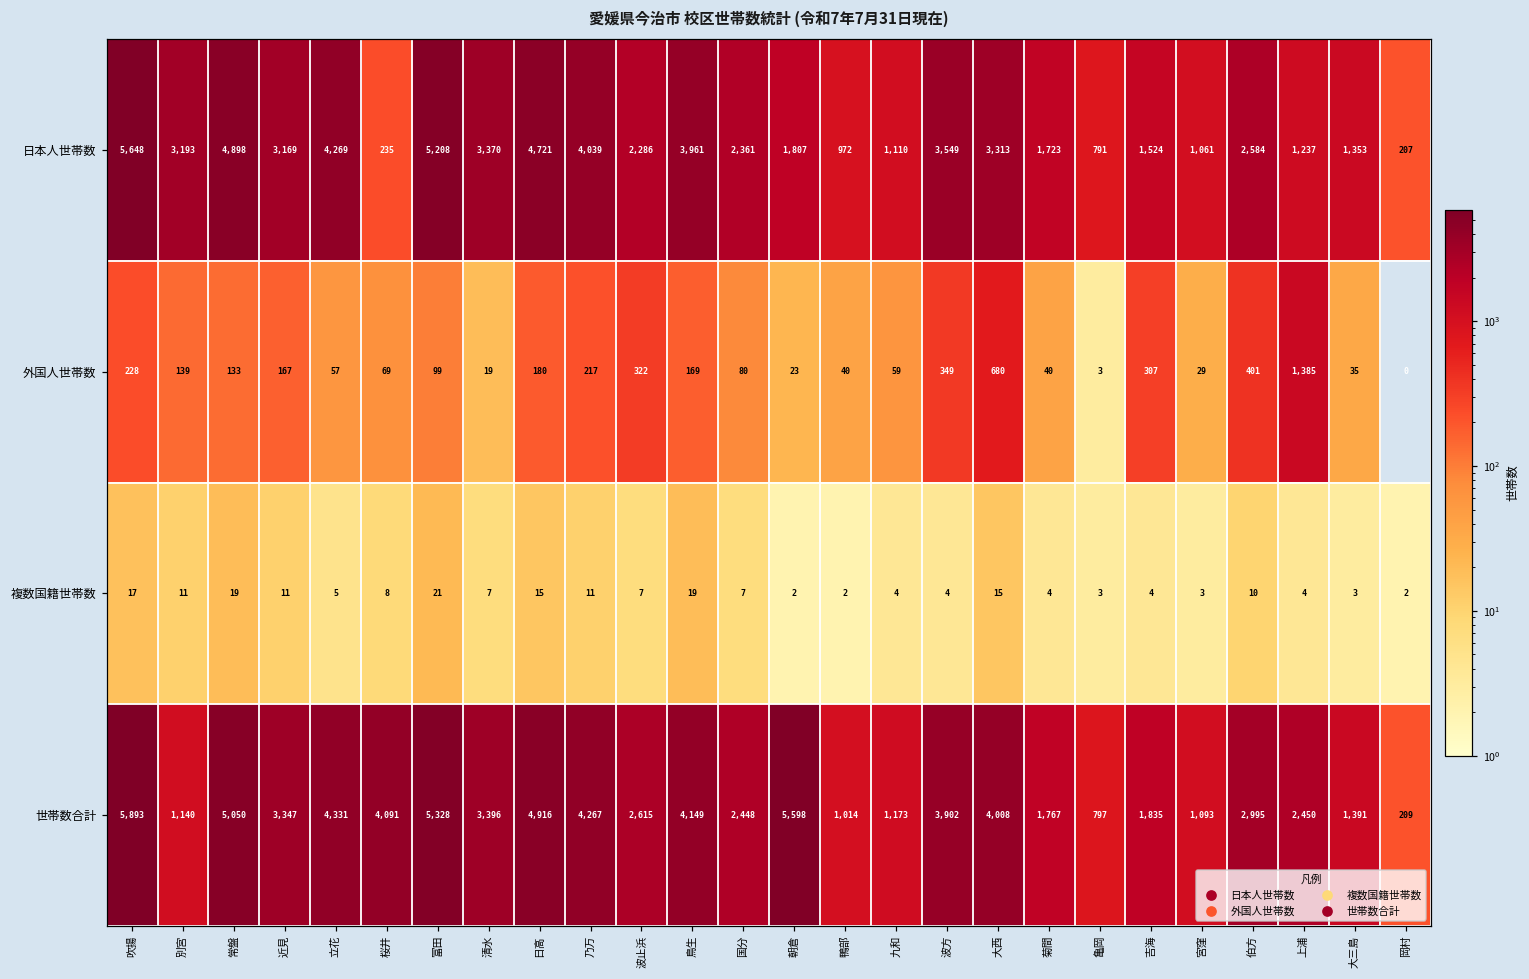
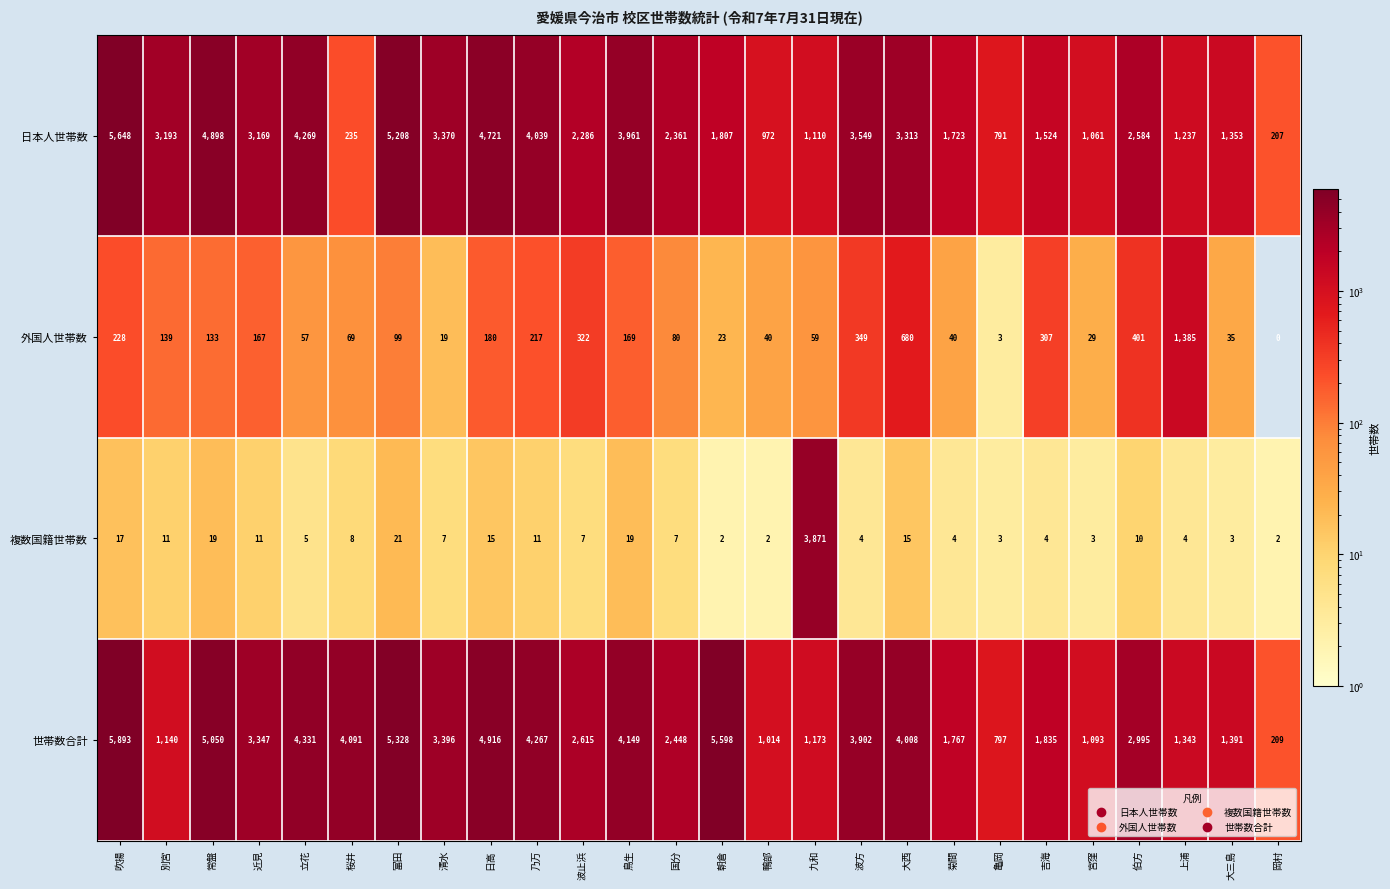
複数国籍世帯数, 九和: 4 -> 3,871
世帯数合計, 上浦: 2,450 -> 1,343
